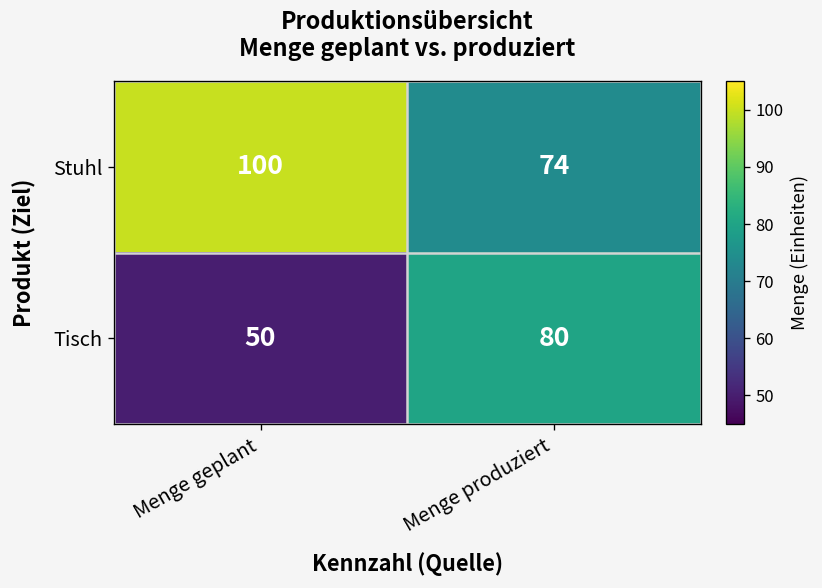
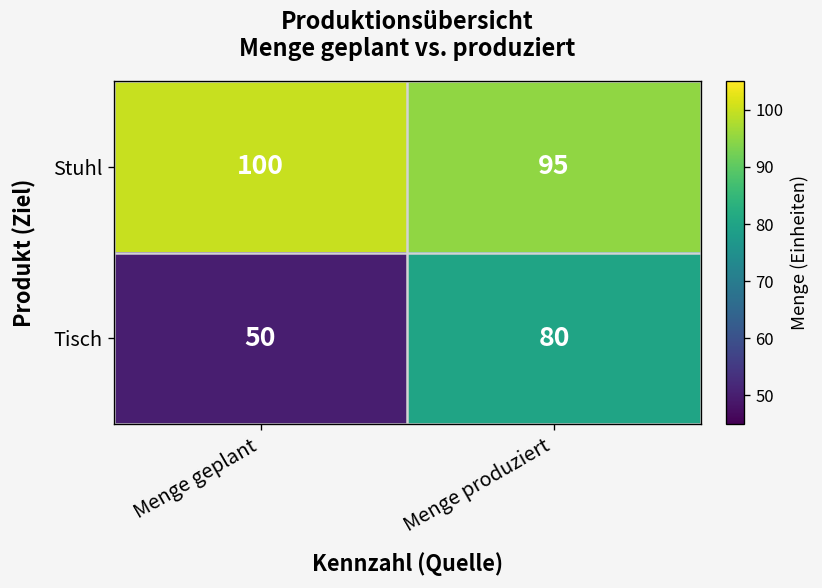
Stuhl, Menge produziert: 74 -> 95
